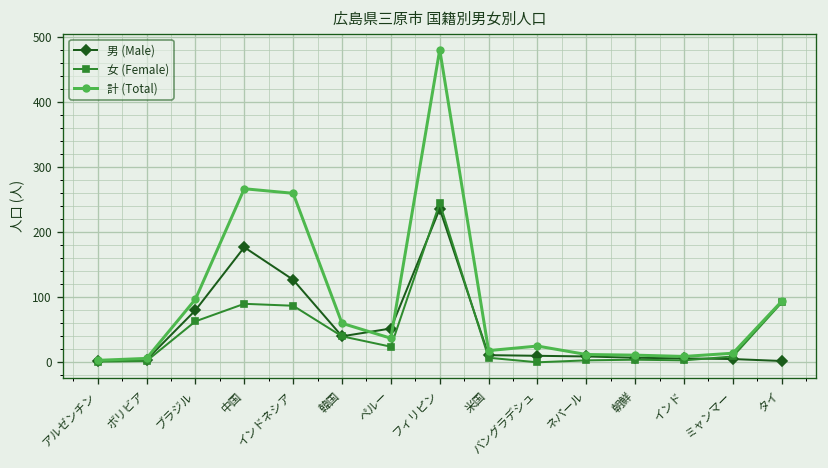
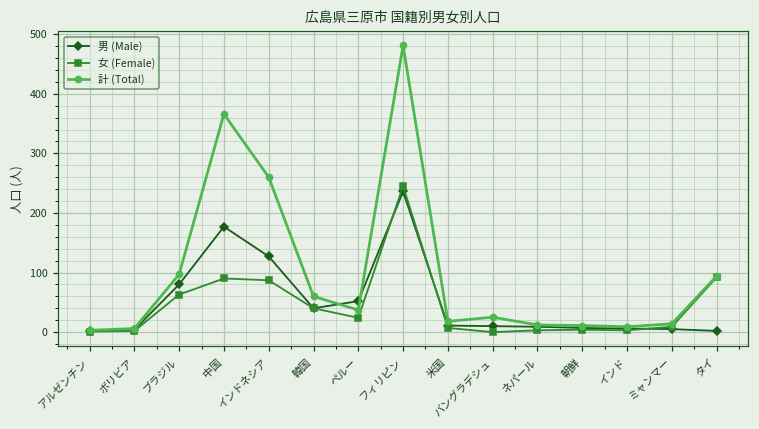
計 (Total), 中国: 270 -> 370
